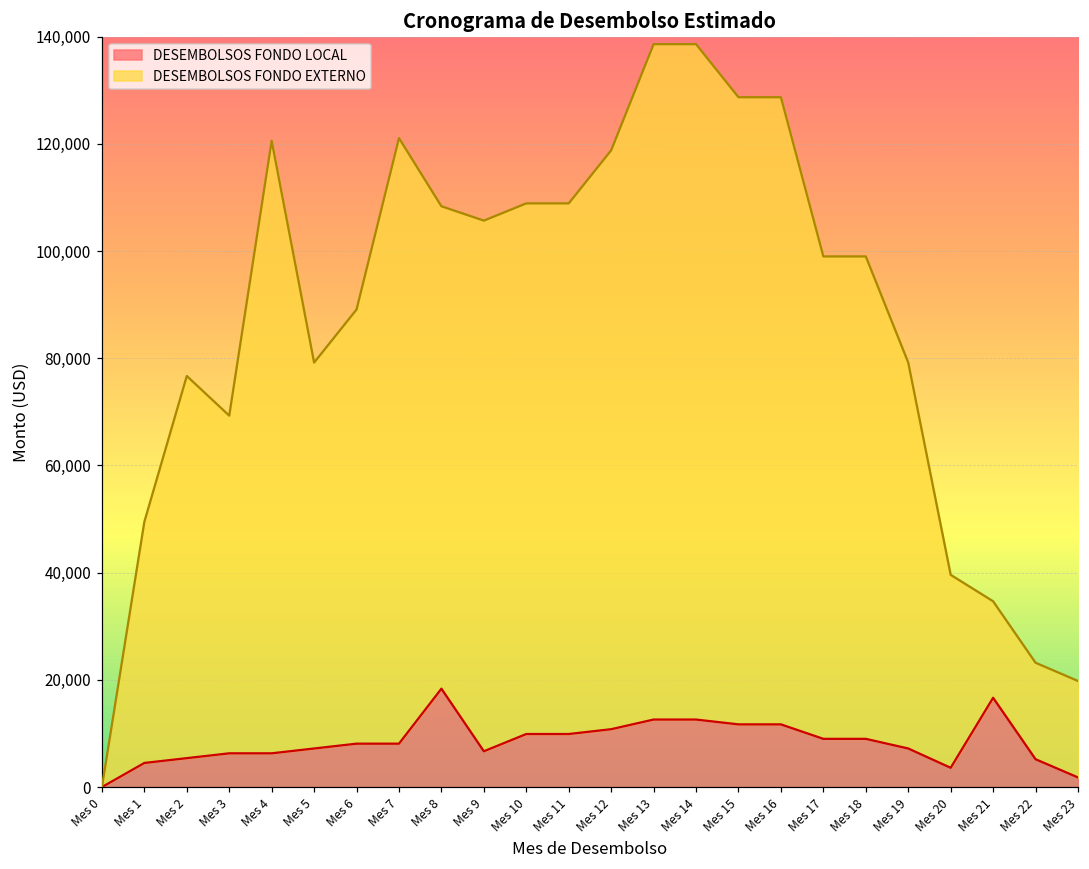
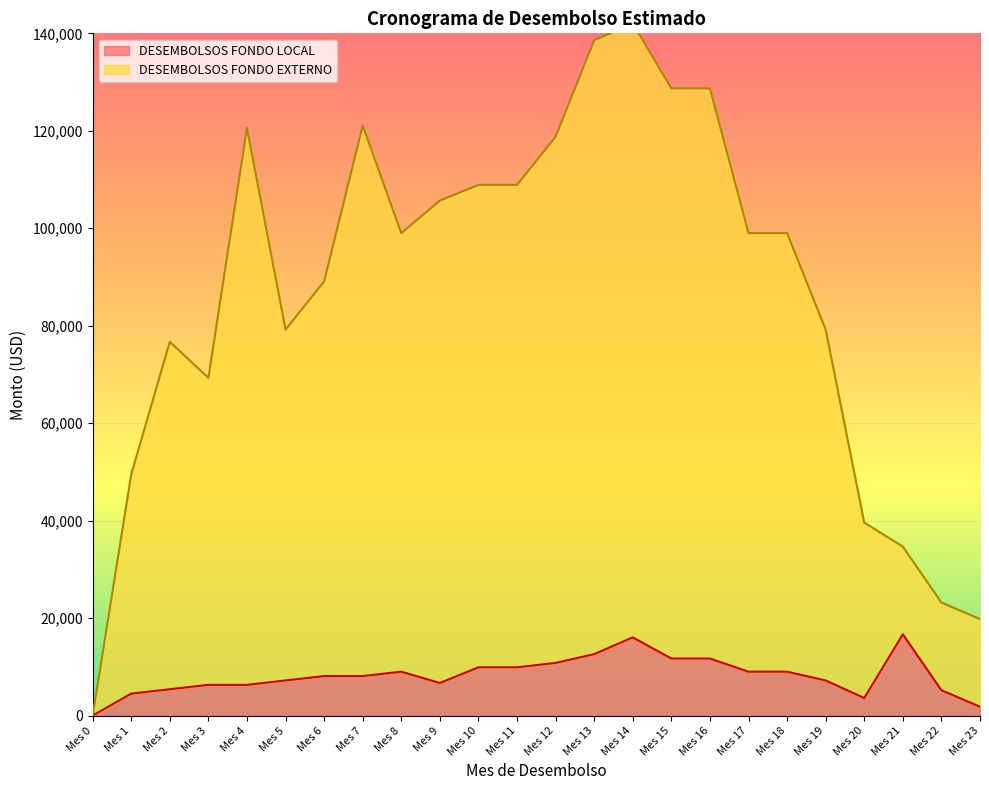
DESEMBOLSOS FONDO LOCAL, Mes 8: 18,000 -> 9,000
DESEMBOLSOS FONDO LOCAL, Mes 14: 13,000 -> 16,000
